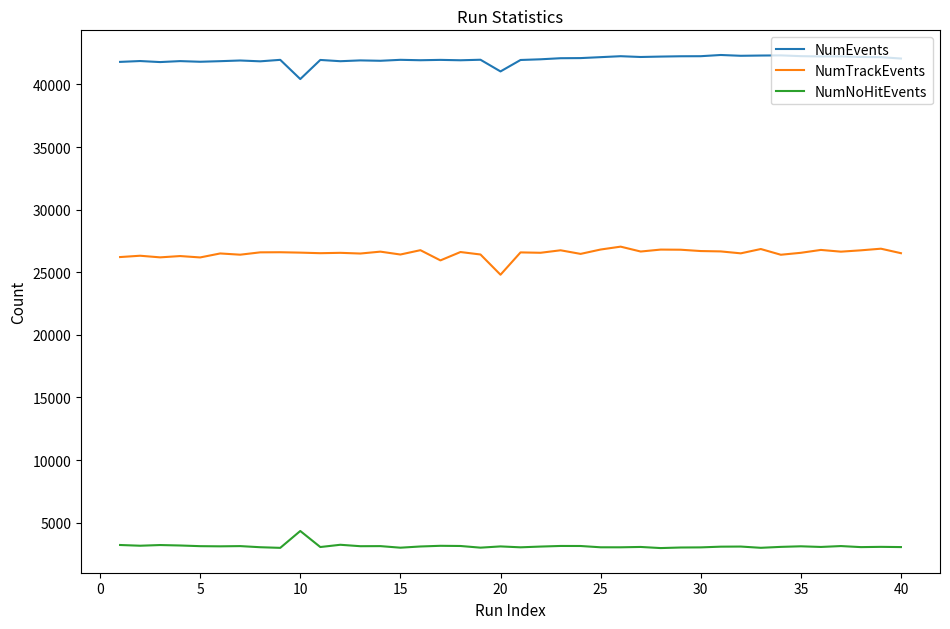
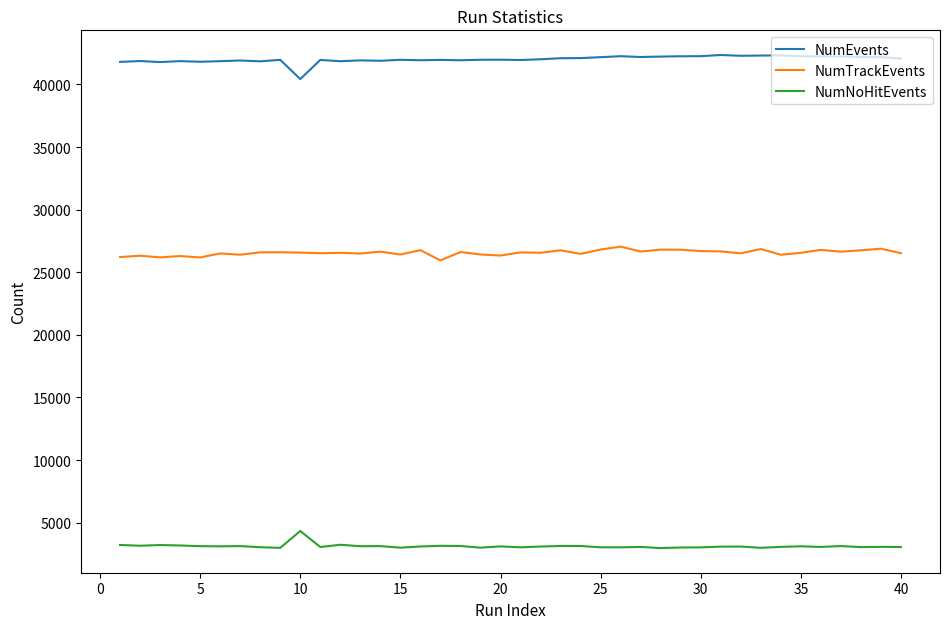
NumEvents, 20: 41000 -> 42000
NumTrackEvents, 20: 24800 -> 26300
